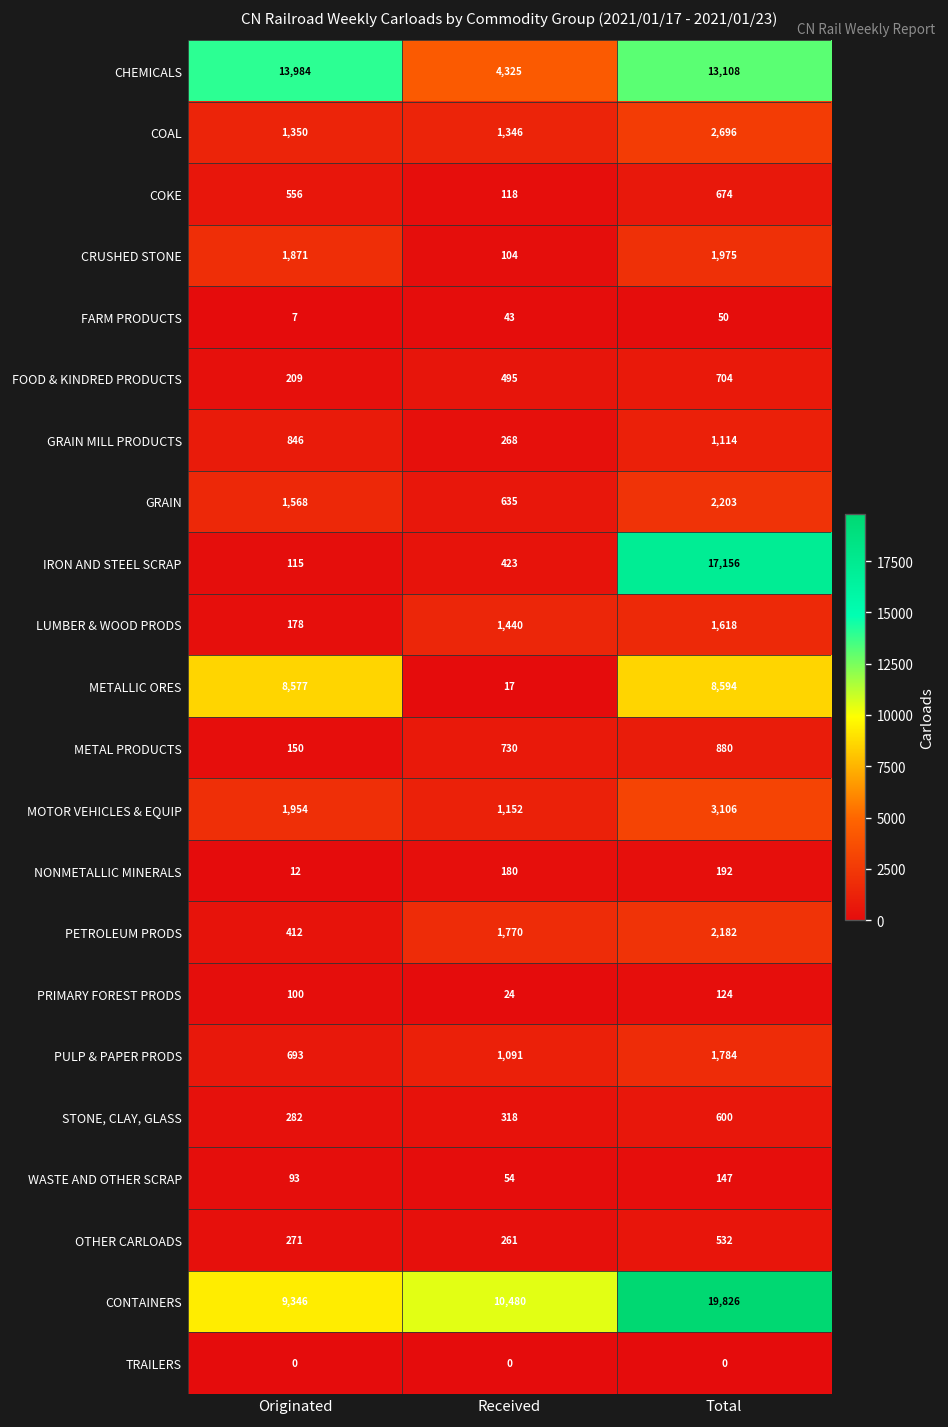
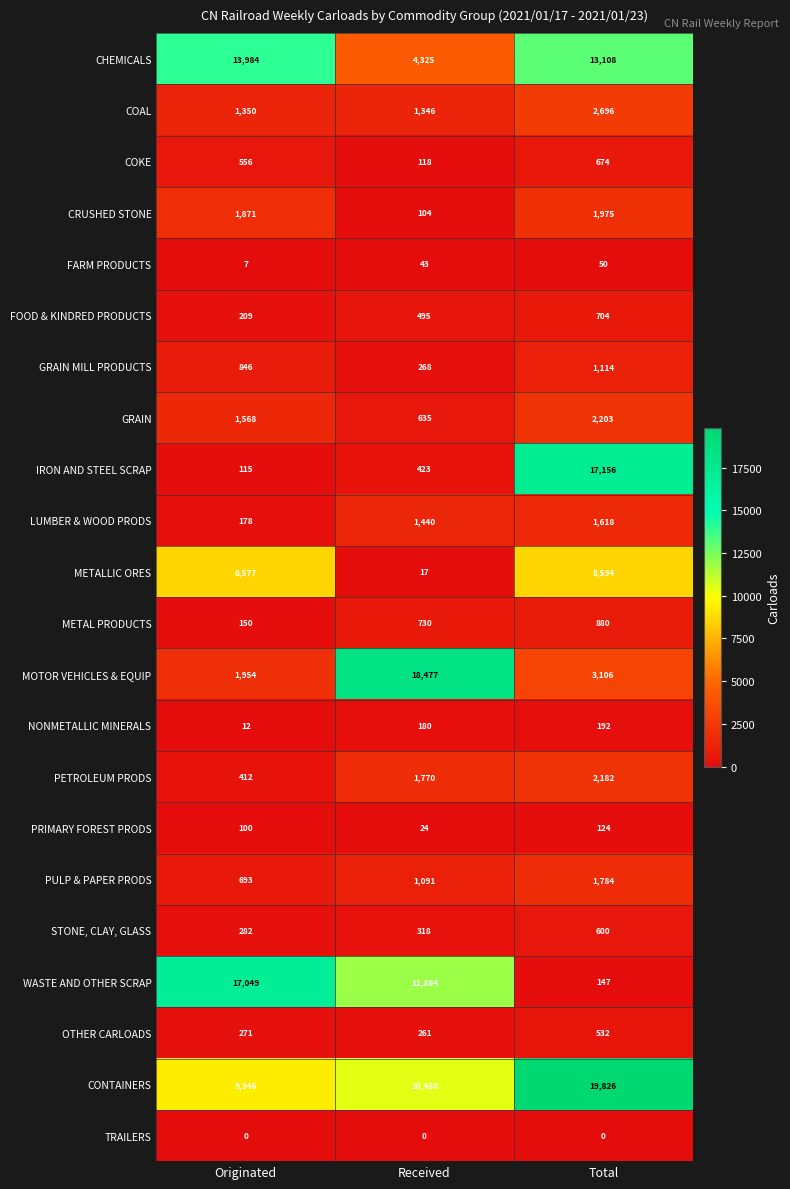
MOTOR VEHICLES & EQUIP, Received: 1,152 -> 18,477
WASTE AND OTHER SCRAP, Originated: 93 -> 17,049
WASTE AND OTHER SCRAP, Received: 54 -> 11,864
